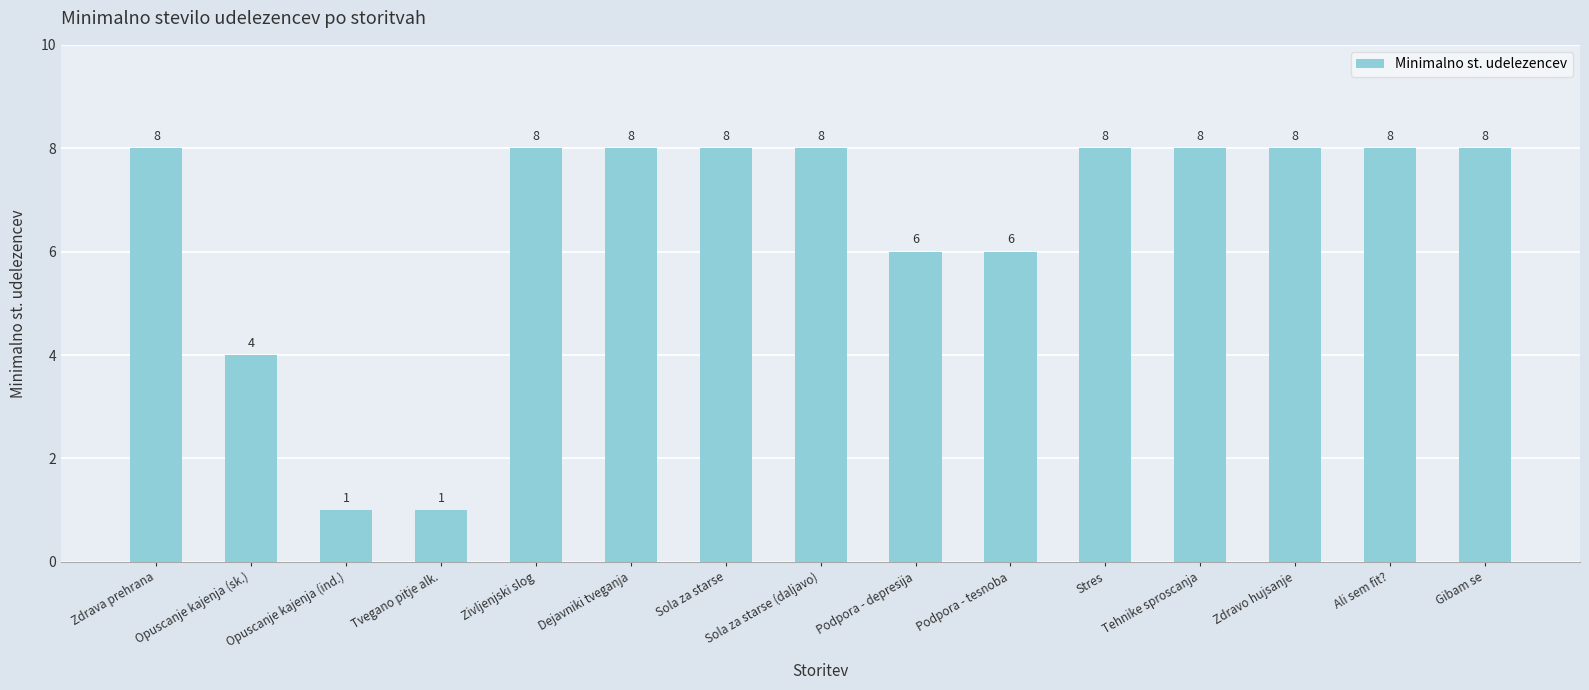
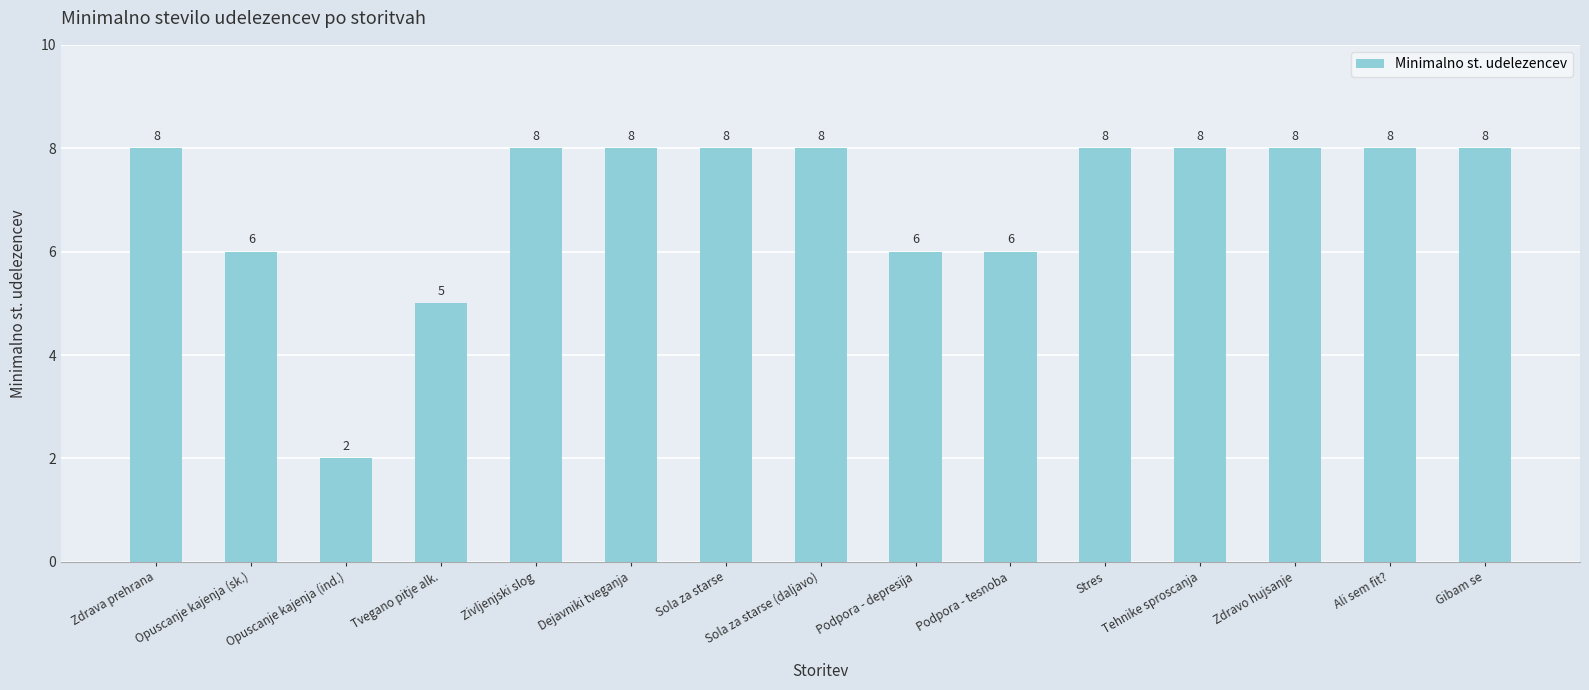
Opuscanje kajenja (sk.): 4 -> 6
Opuscanje kajenja (ind.): 1 -> 2
Tvegano pitje alk.: 1 -> 5
